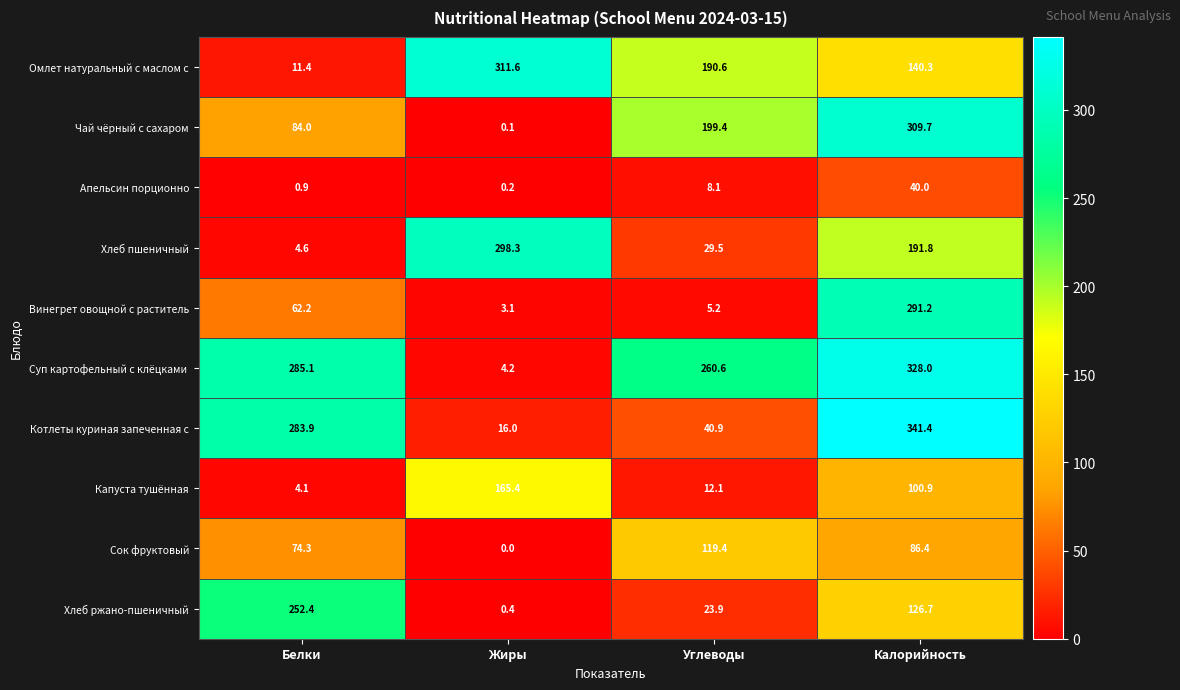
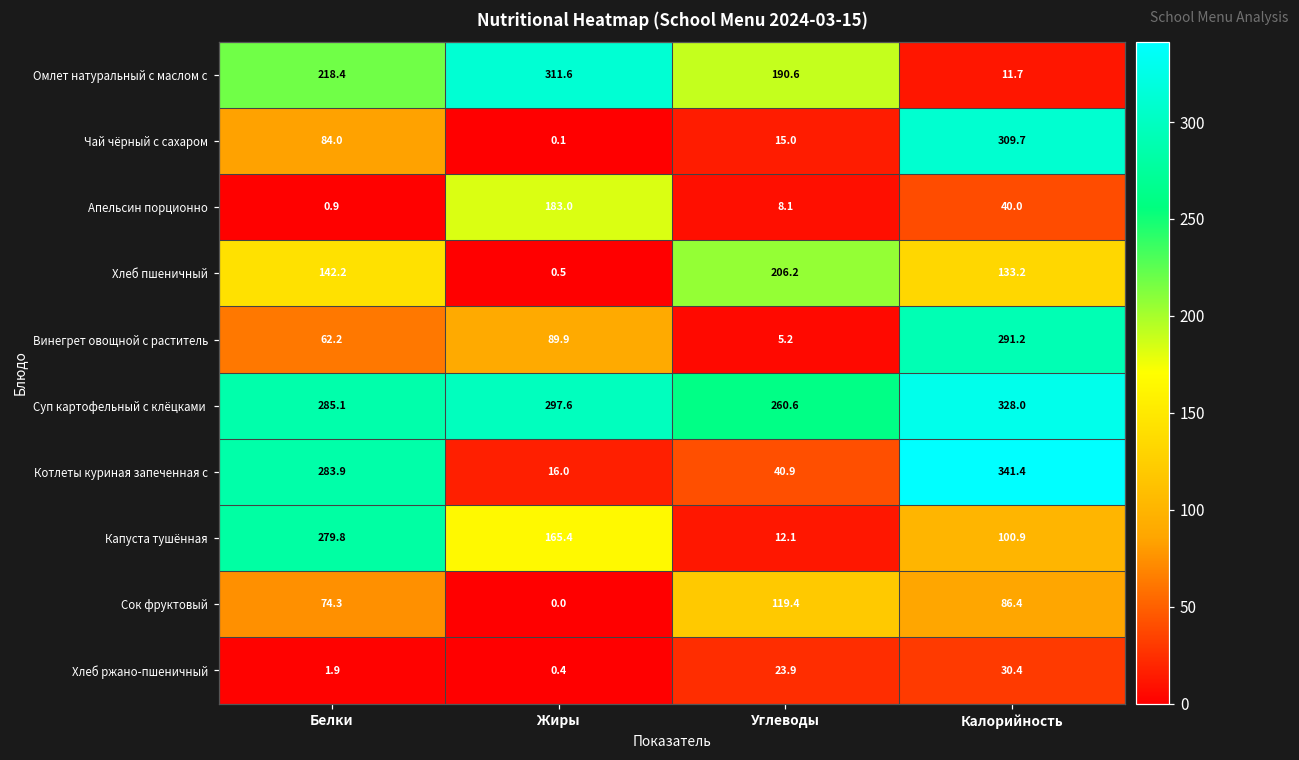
Омлет натуральный с маслом с, Белки: 11.4 -> 218.4
Омлет натуральный с маслом с, Калорийность: 140.3 -> 11.7
Чай чёрный с сахаром, Углеводы: 199.4 -> 15.0
Апельсин порционно, Жиры: 0.2 -> 183.0
Хлеб пшеничный, Белки: 4.6 -> 142.2
Хлеб пшеничный, Жиры: 298.3 -> 0.5
Хлеб пшеничный, Углеводы: 29.5 -> 206.2
Хлеб пшеничный, Калорийность: 191.8 -> 133.2
Винегрет овощной с раститель, Жиры: 3.1 -> 89.9
Суп картофельный с клёцками, Жиры: 4.2 -> 297.6
Капуста тушённая, Белки: 4.1 -> 279.8
Хлеб ржано-пшеничный, Белки: 252.4 -> 1.9
Хлеб ржано-пшеничный, Калорийность: 126.7 -> 30.4
